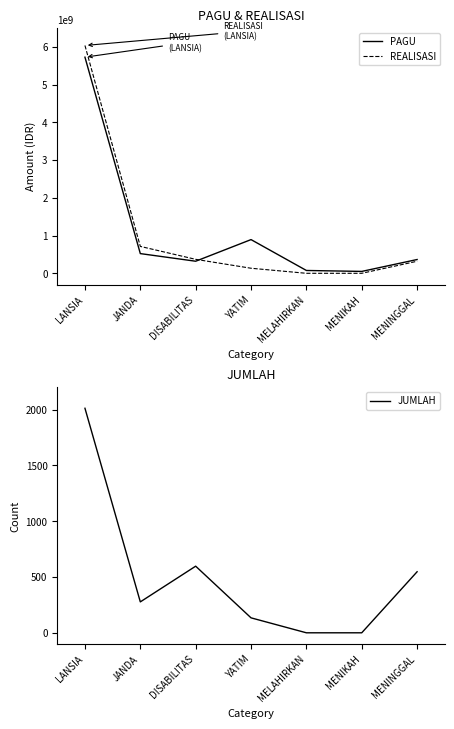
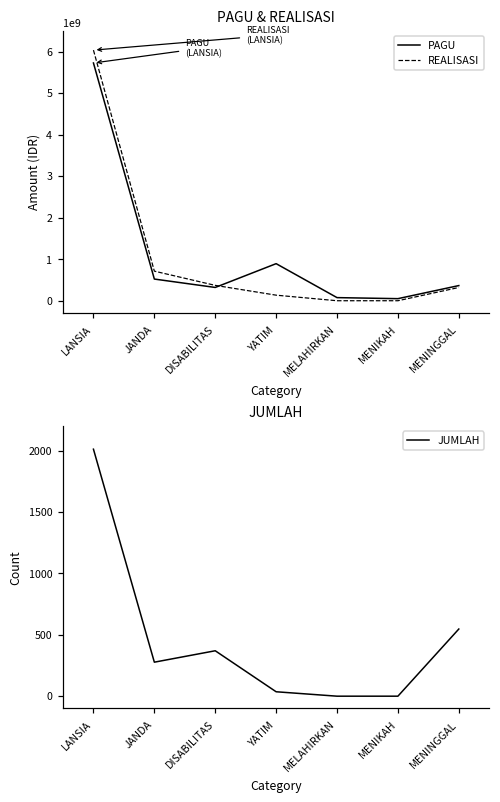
JUMLAH, DISABILITAS: 600 -> 370
JUMLAH, YATIM: 130 -> 40
